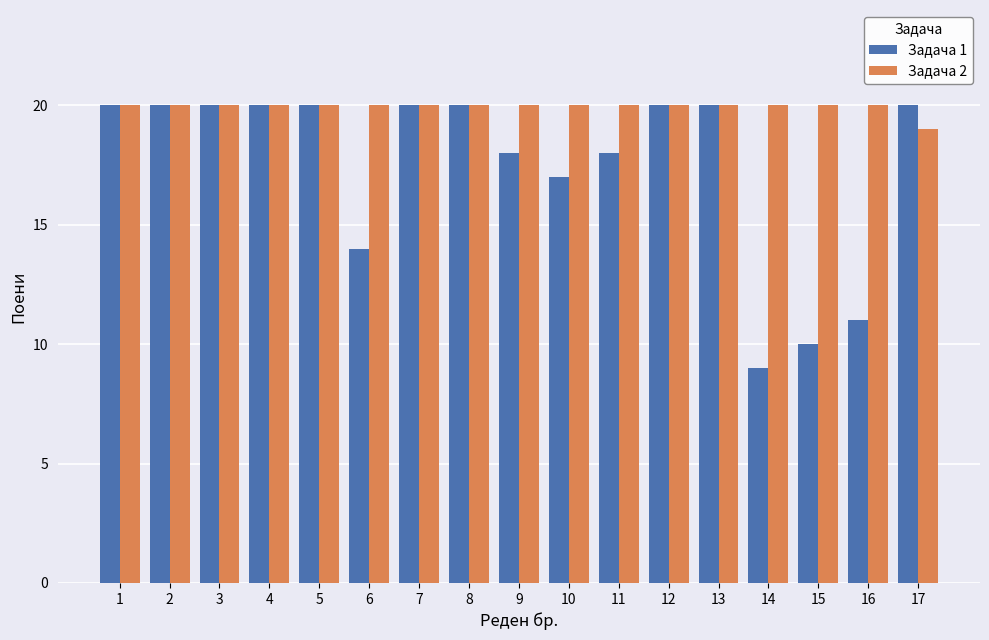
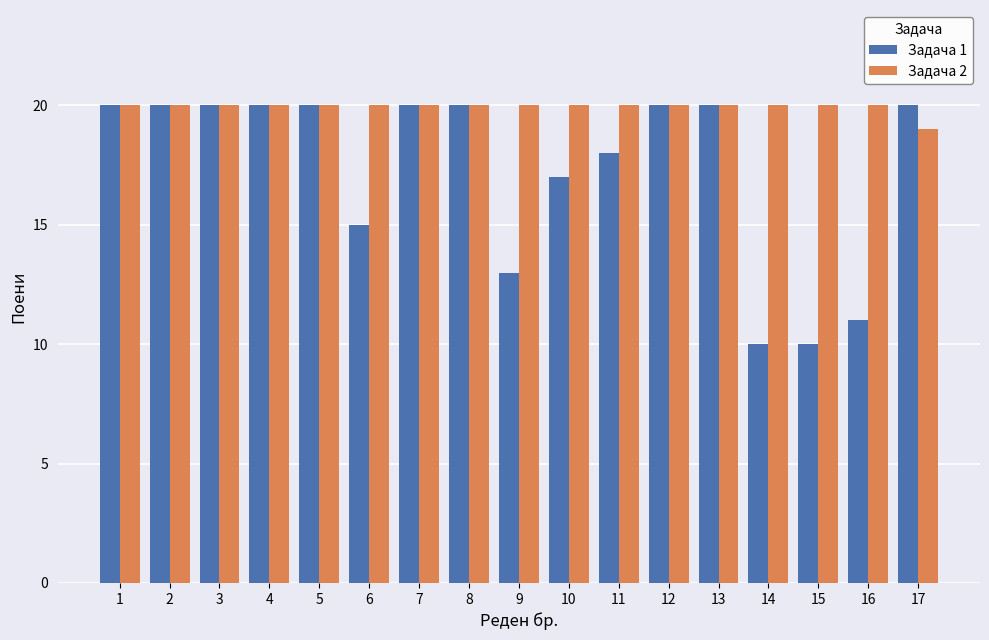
Задача 1, 6: 14 -> 15
Задача 1, 9: 18 -> 13
Задача 1, 14: 9 -> 10
